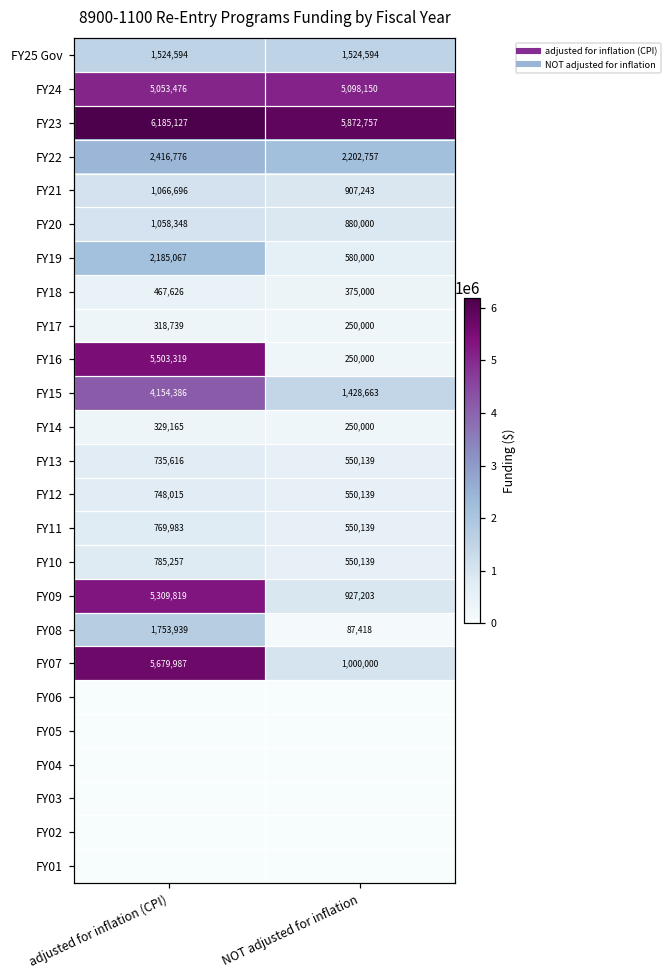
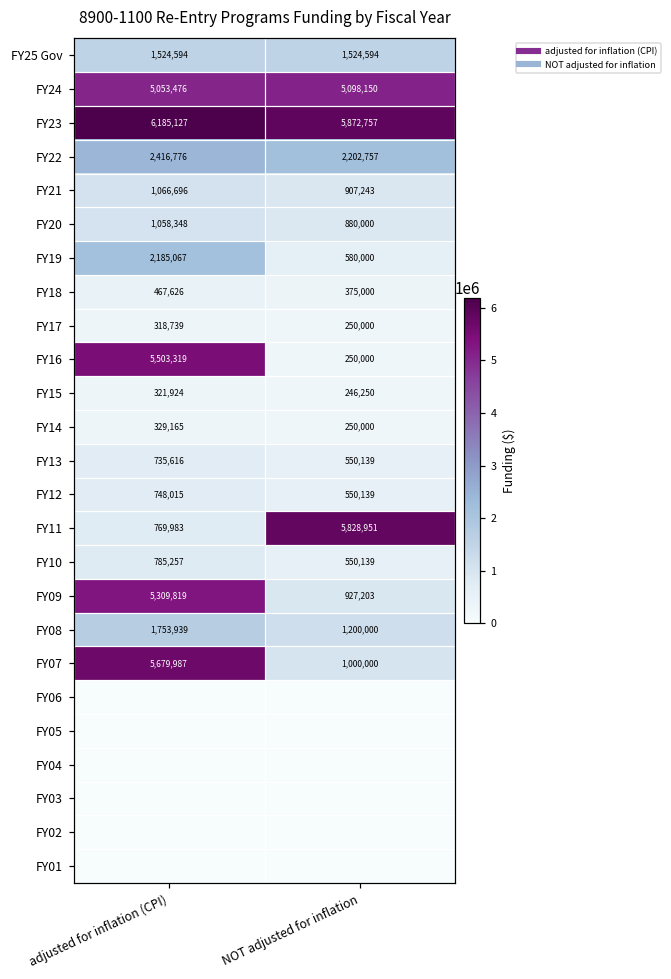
FY15, adjusted for inflation (CPI): 4,154,386 -> 321,924
FY15, NOT adjusted for inflation: 1,428,663 -> 246,250
FY11, NOT adjusted for inflation: 550,139 -> 5,828,951
FY08, NOT adjusted for inflation: 87,418 -> 1,200,000
